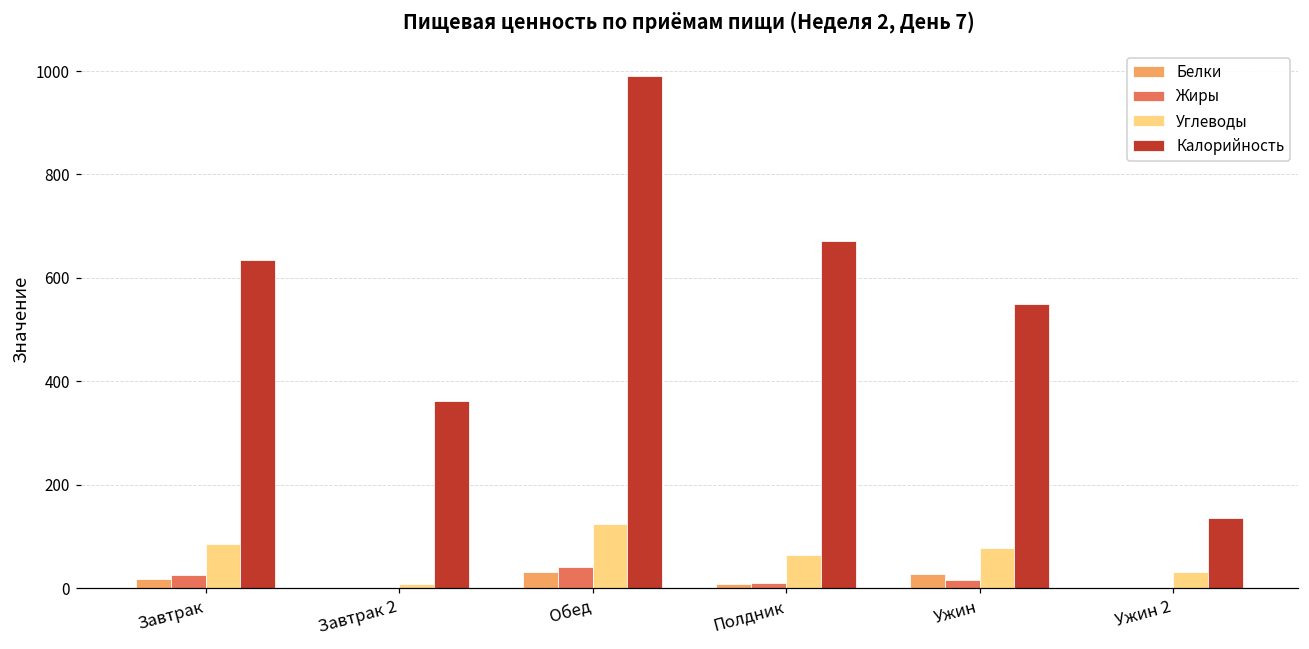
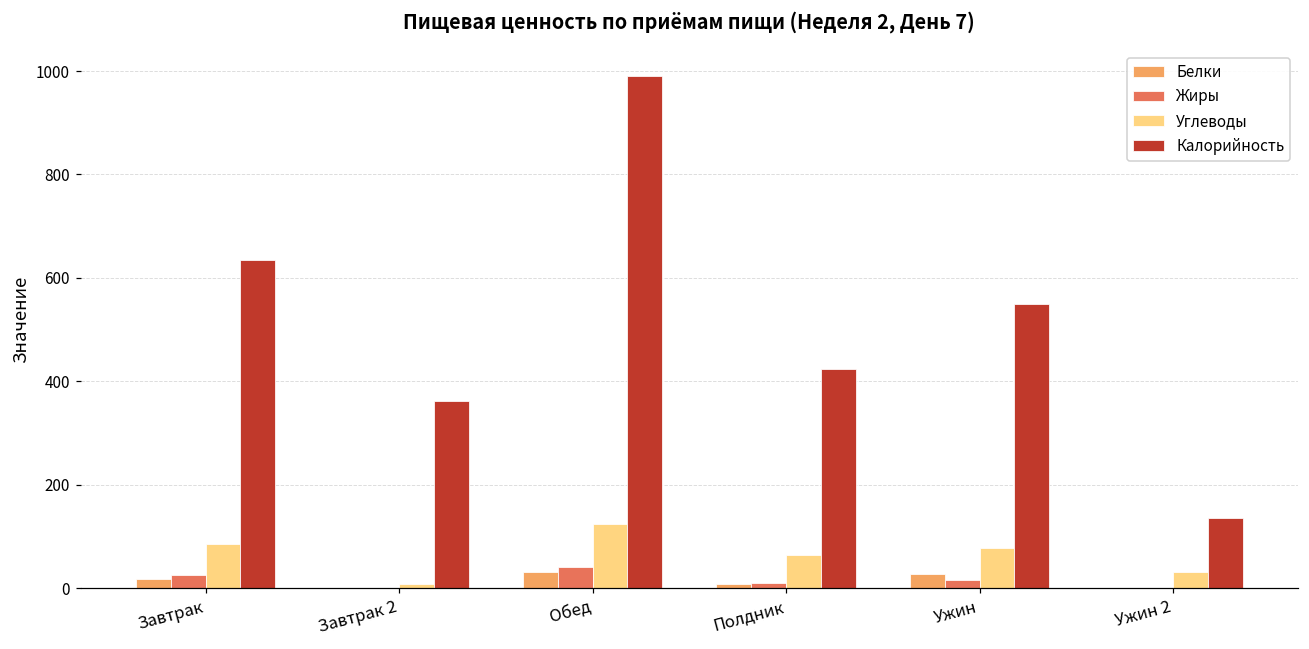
Калорийность, Полдник: 670 -> 420
